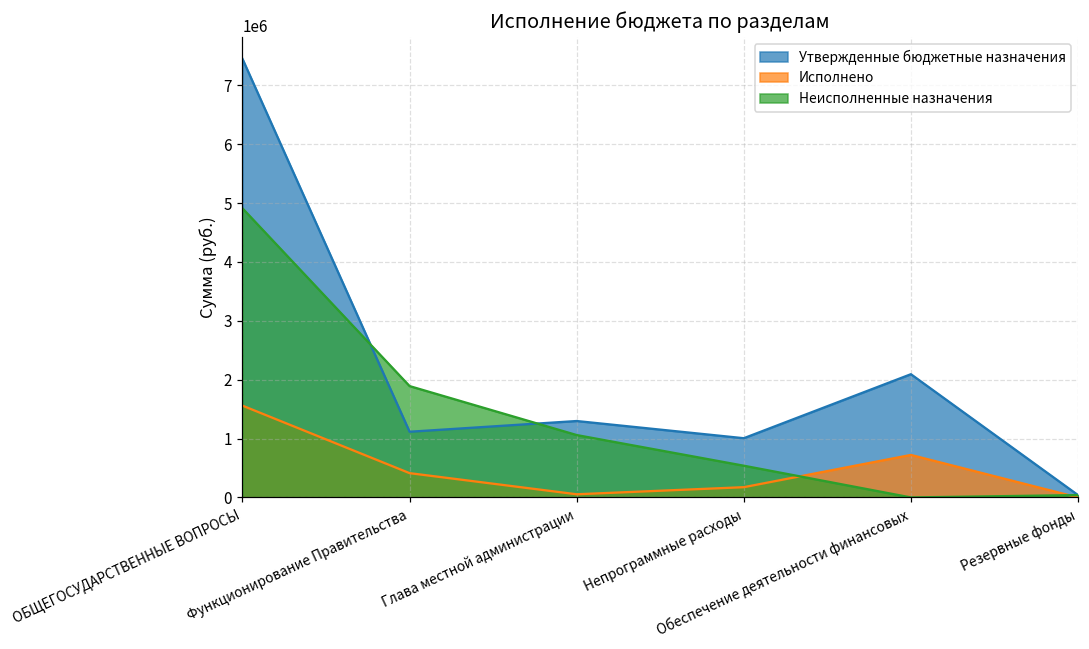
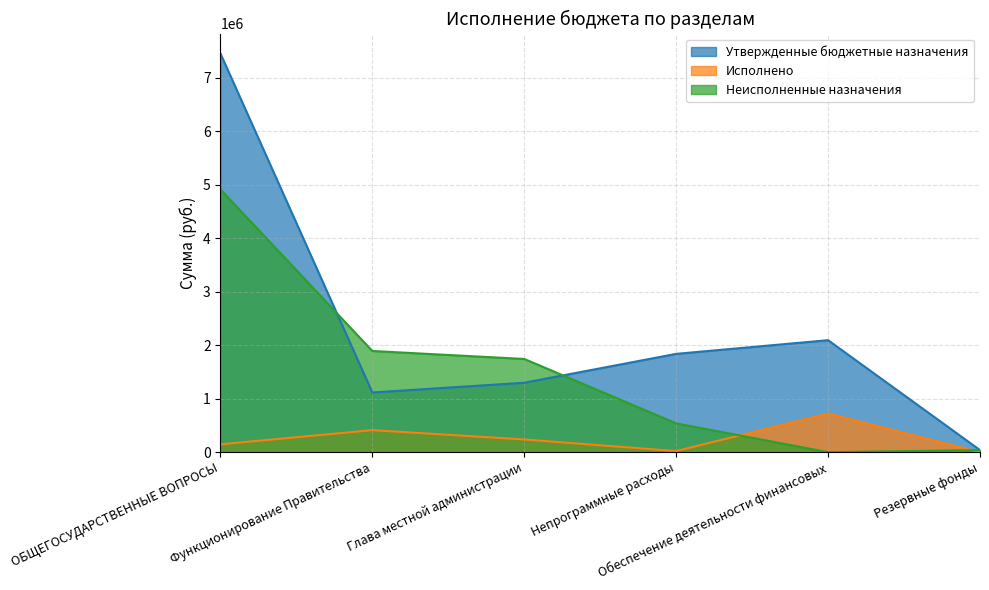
Исполнено, ОБЩЕГОСУДАРСТВЕННЫЕ ВОПРОСЫ: 1600000 -> 100000
Исполнено, Глава местной администрации: 100000 -> 200000
Неисполненные назначения, Глава местной администрации: 1100000 -> 1700000
Утвержденные бюджетные назначения, Непрограммные расходы: 1000000 -> 1800000
Исполнено, Непрограммные расходы: 200000 -> 0
